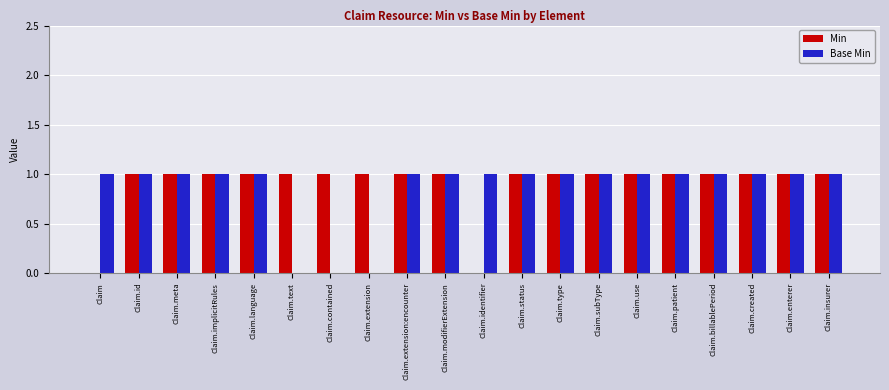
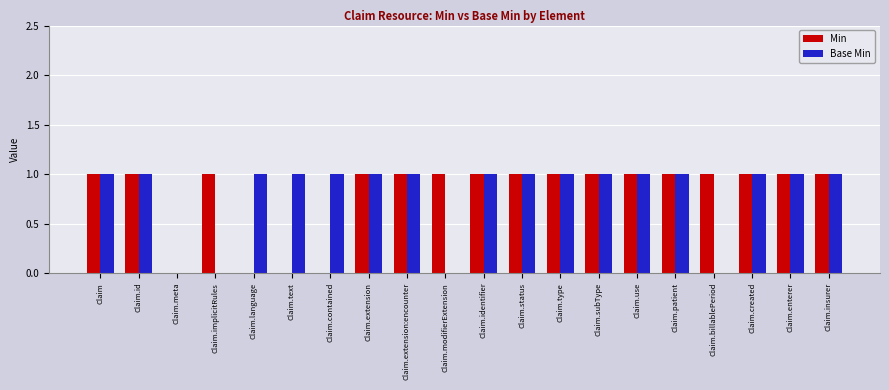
Min, Claim: 0 -> 1
Min, Claim.meta: 1 -> 0
Base Min, Claim.meta: 1 -> 0
Base Min, Claim.implicitRules: 1 -> 0
Min, Claim.language: 1 -> 0
Min, Claim.text: 1 -> 0
Base Min, Claim.text: 0 -> 1
Min, Claim.contained: 1 -> 0
Base Min, Claim.contained: 0 -> 1
Base Min, Claim.extension: 0 -> 1
Base Min, Claim.modifierExtension: 1 -> 0
Min, Claim.identifier: 0 -> 1
Base Min, Claim.billablePeriod: 1 -> 0
